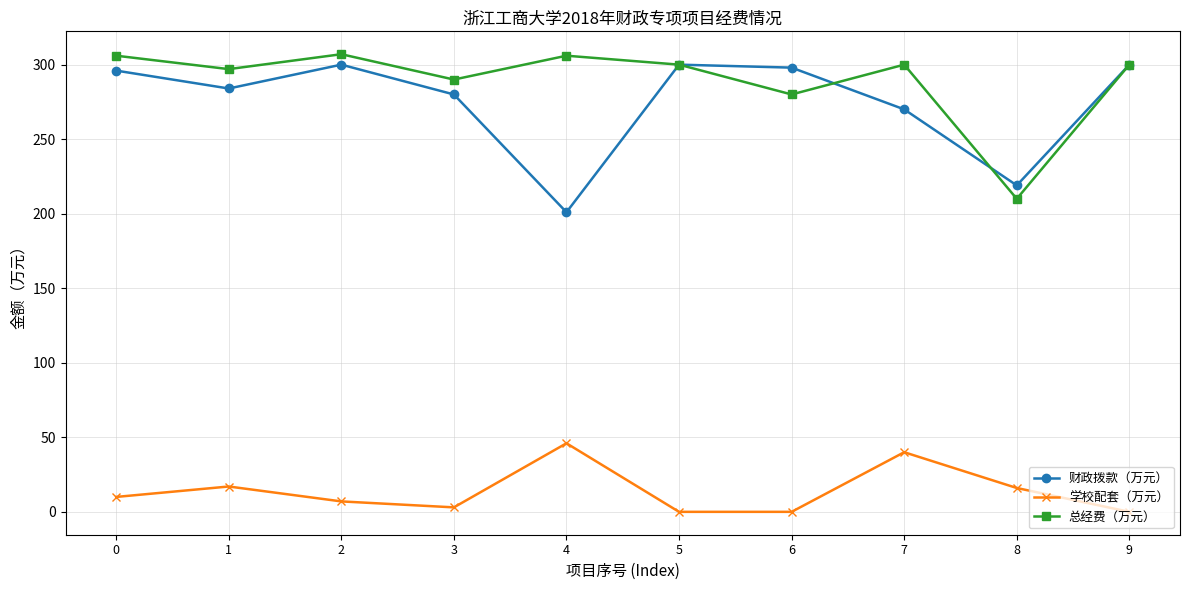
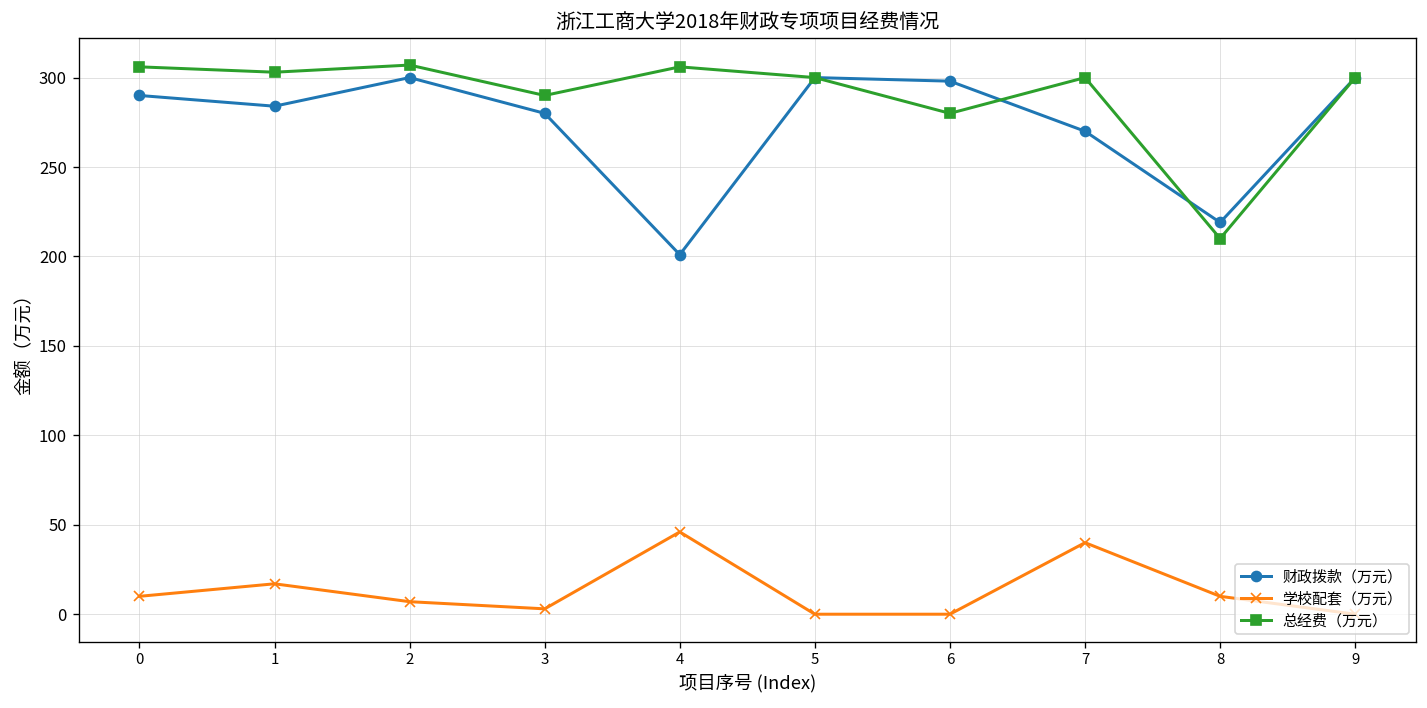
财政拨款（万元）, 0: 296 -> 290
总经费（万元）, 1: 297 -> 303
学校配套（万元）, 8: 16 -> 10
